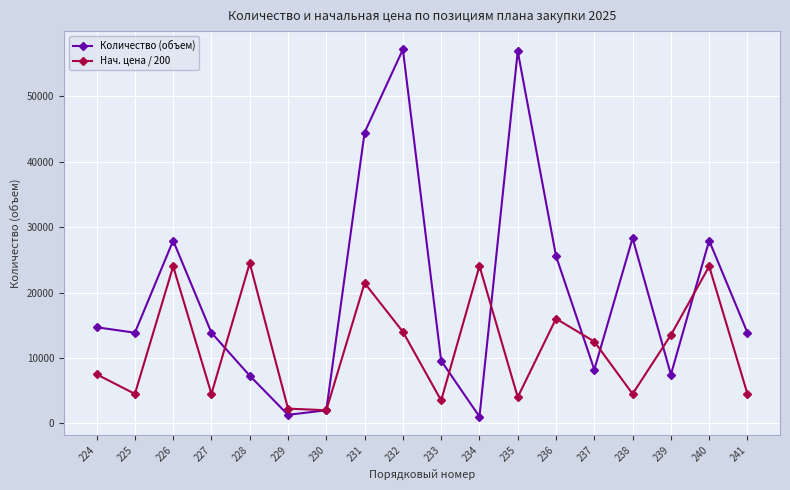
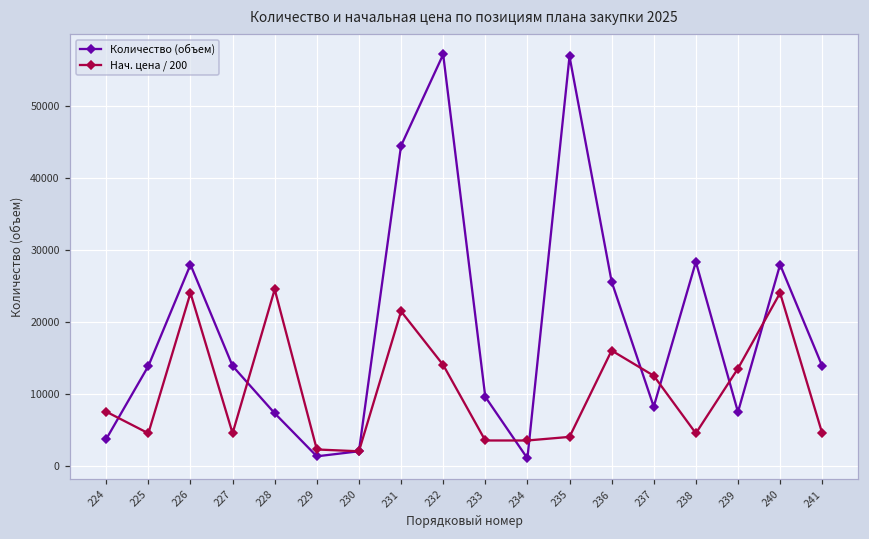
Количество (объем), 224: 15000 -> 4000
Нач. цена / 200, 234: 24000 -> 4000
